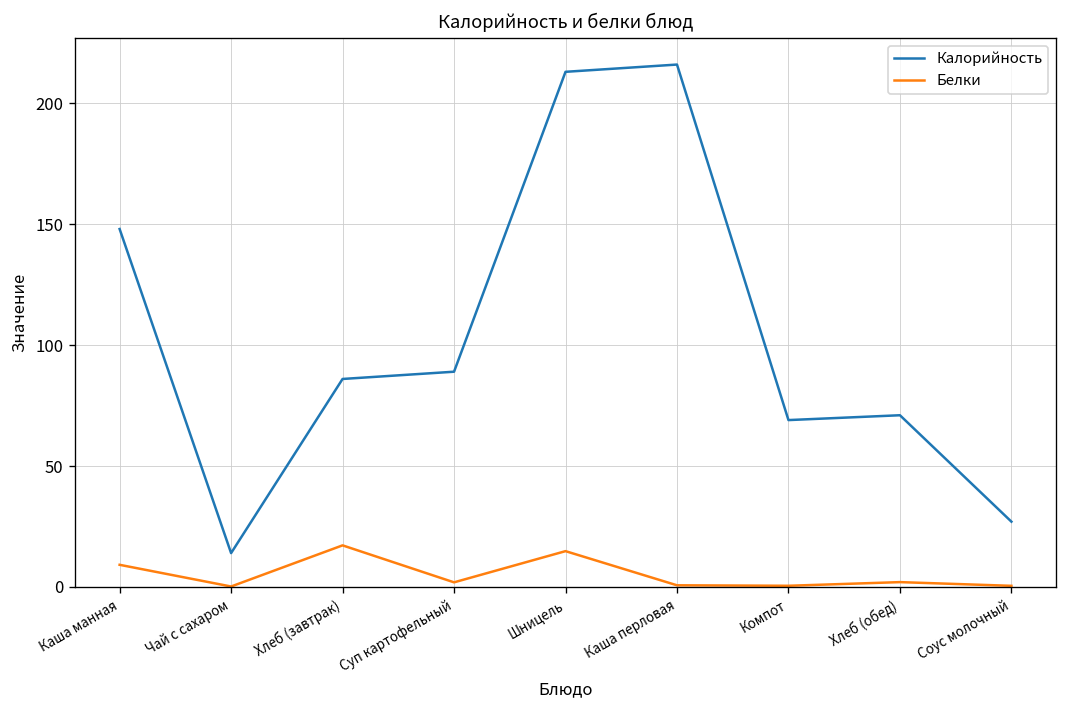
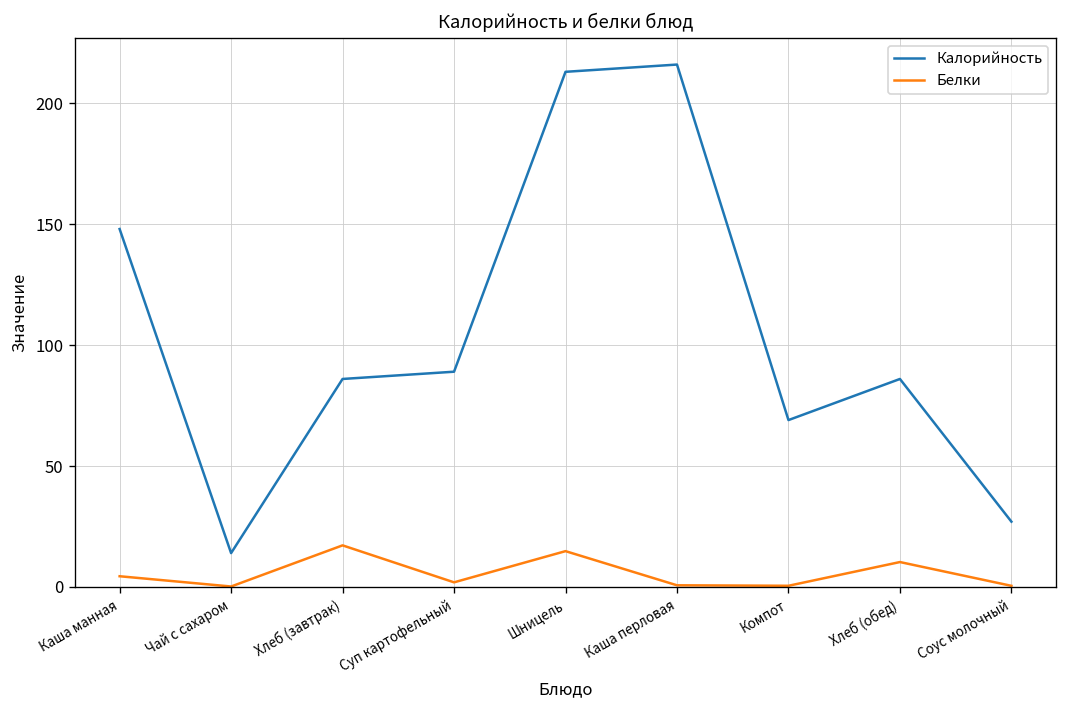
Белки, Каша манная: 9 -> 4
Калорийность, Хлеб (обед): 71 -> 86
Белки, Хлеб (обед): 2 -> 10
